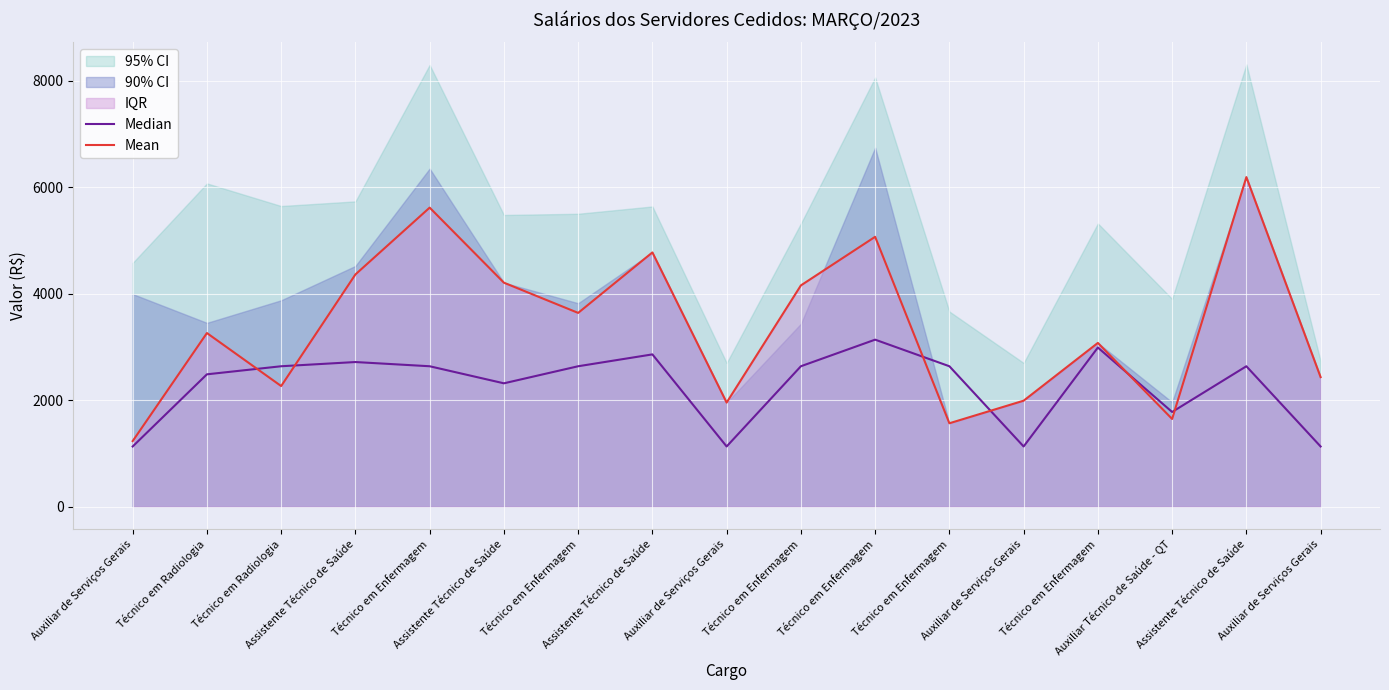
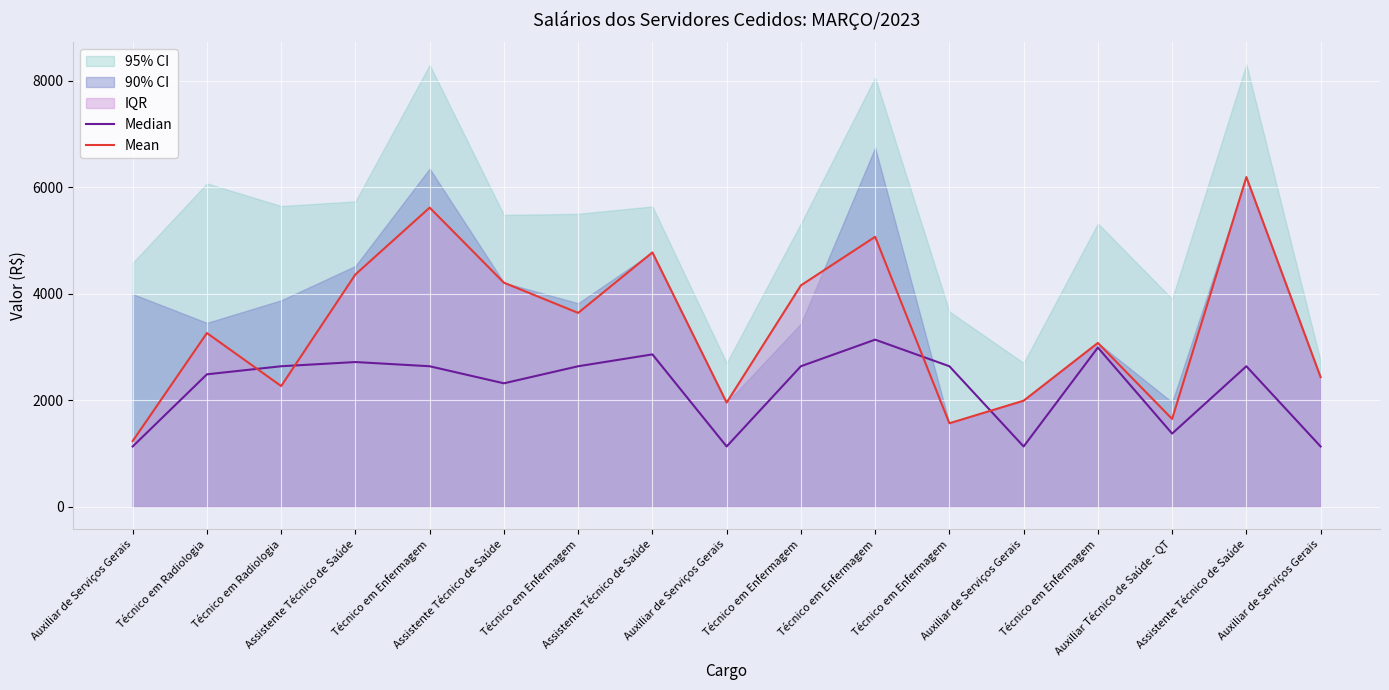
Median, Auxiliar Técnico de Saúde - QT: 1800 -> 1400
